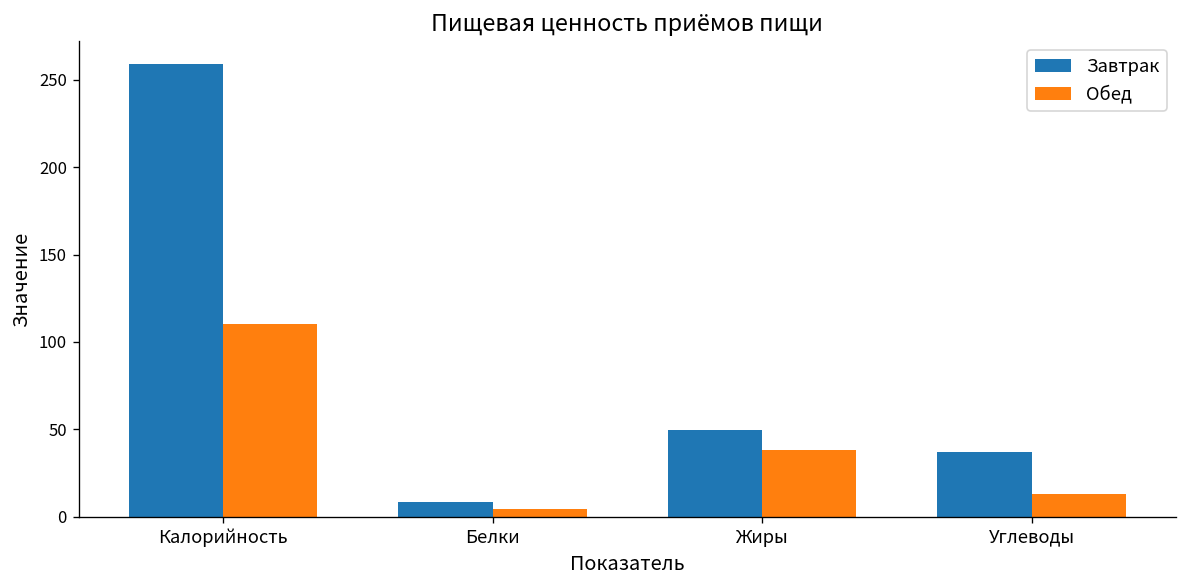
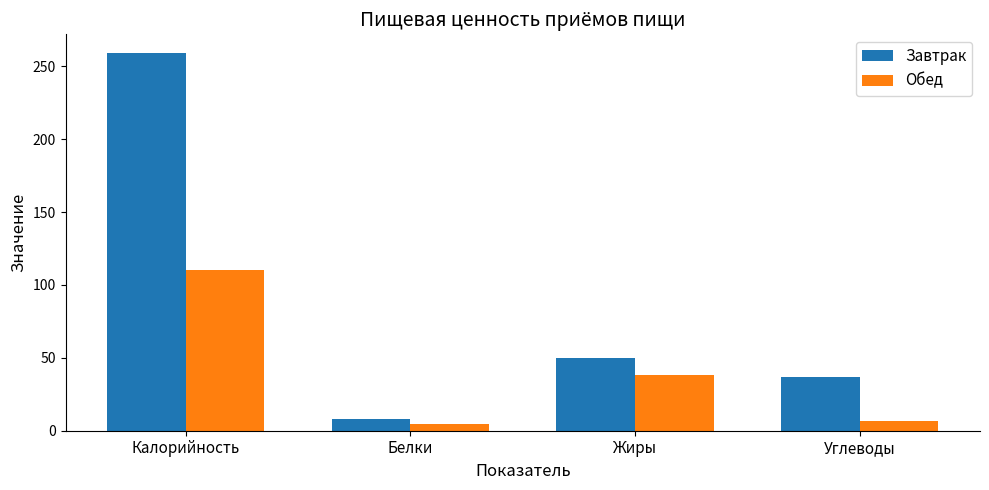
Обед, Углеводы: 13 -> 7
